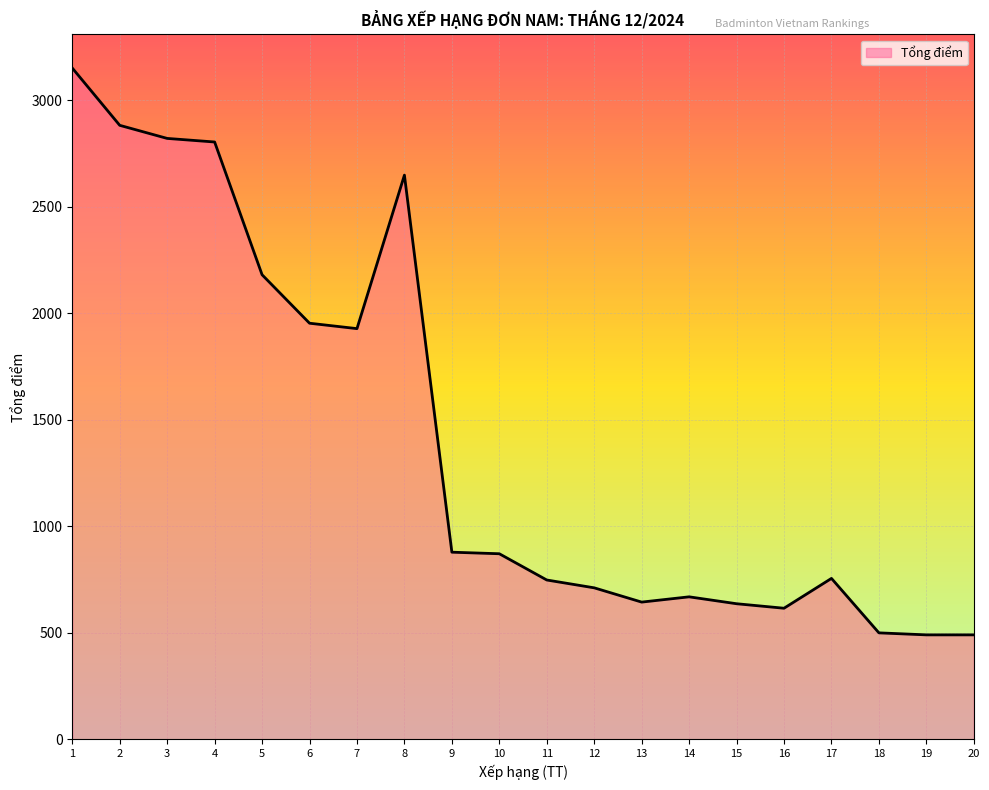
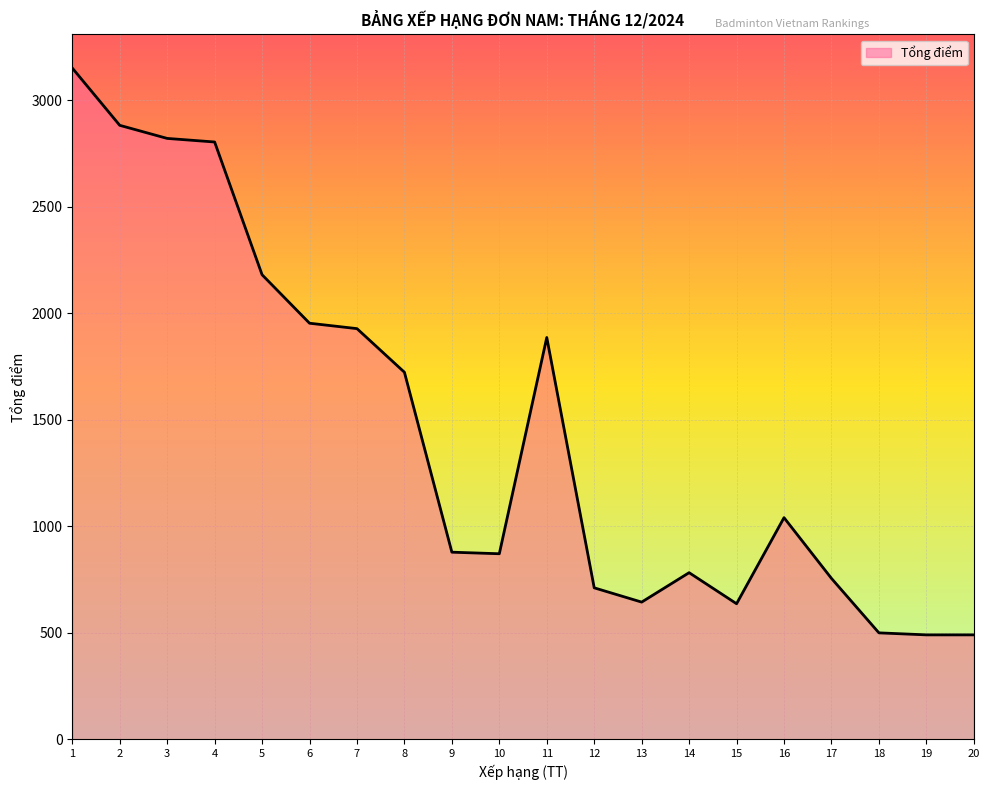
8: 2650 -> 1720
11: 750 -> 1890
14: 670 -> 780
16: 620 -> 1040
